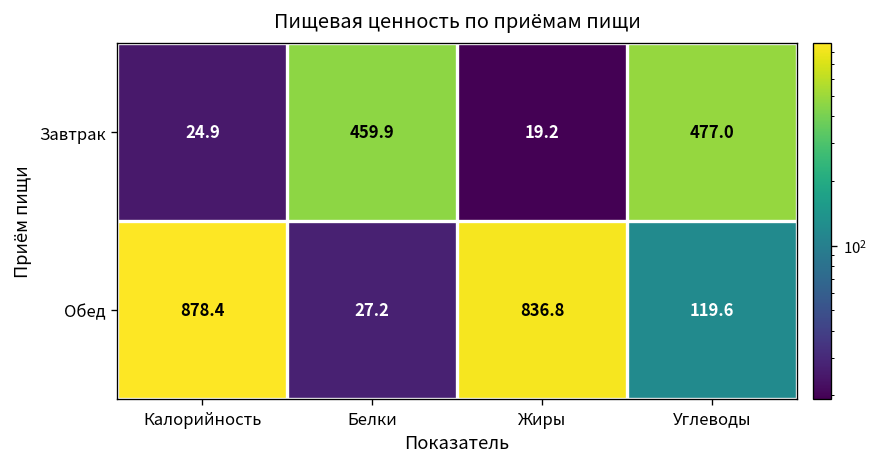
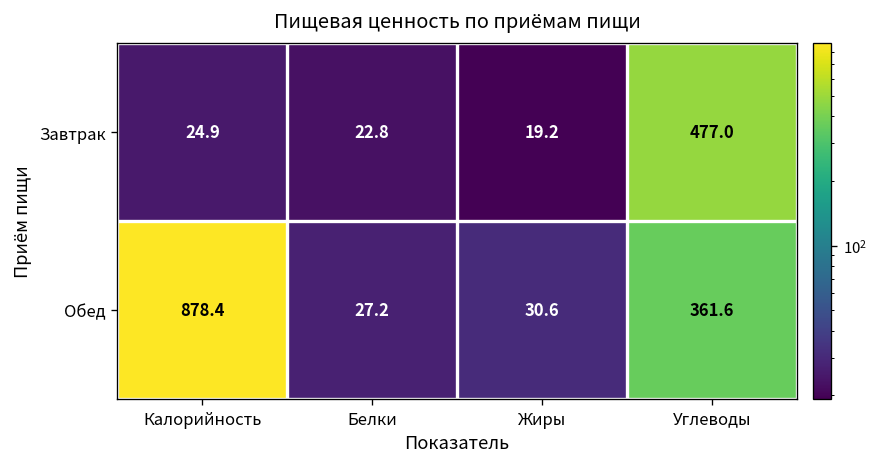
Завтрак, Белки: 459.9 -> 22.8
Обед, Жиры: 836.8 -> 30.6
Обед, Углеводы: 119.6 -> 361.6
